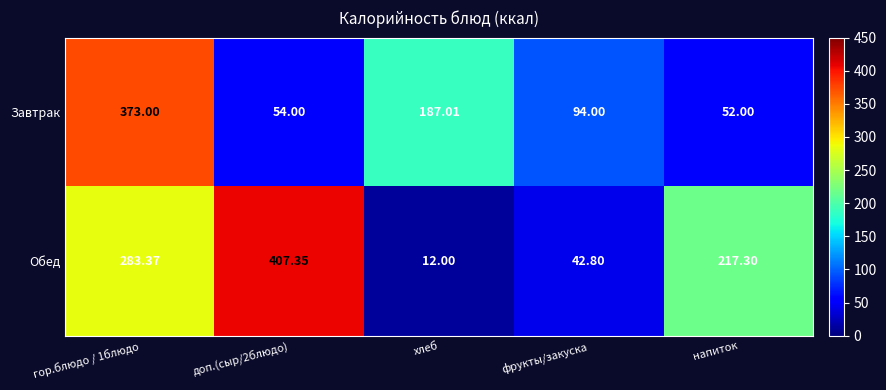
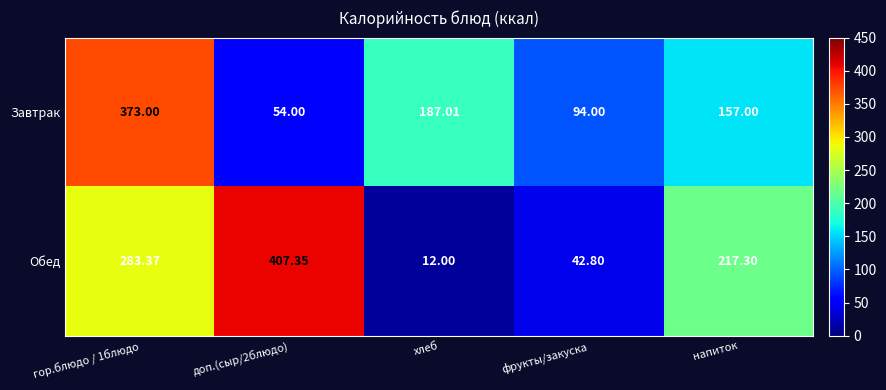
Завтрак, напиток: 52.00 -> 157.00
